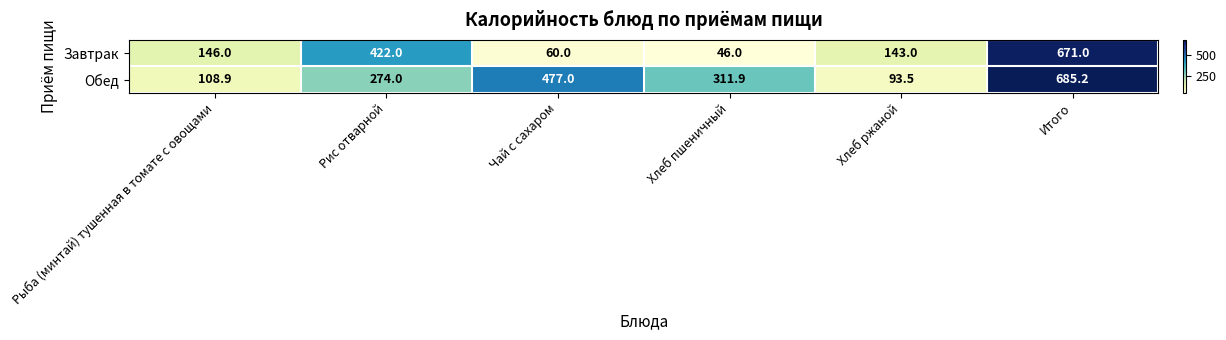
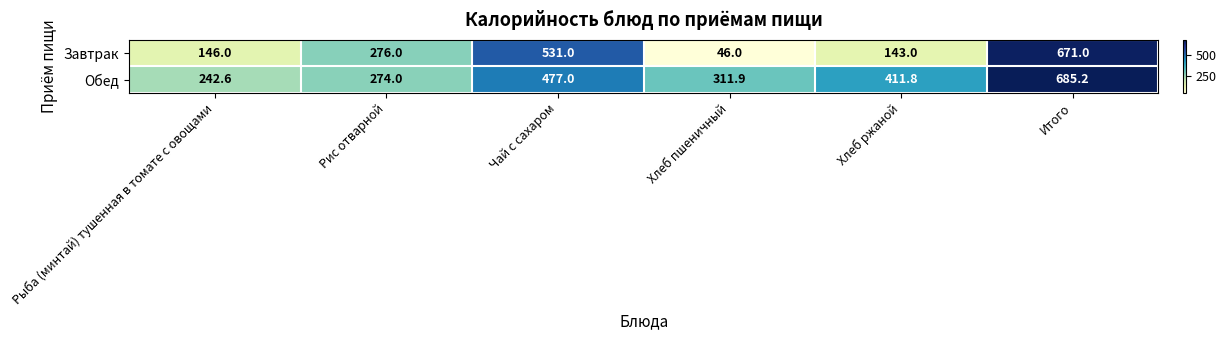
Завтрак, Рис отварной: 422.0 -> 276.0
Завтрак, Чай с сахаром: 60.0 -> 531.0
Обед, Рыба (минтай) тушенная в томате с овощами: 108.9 -> 242.6
Обед, Хлеб ржаной: 93.5 -> 411.8
